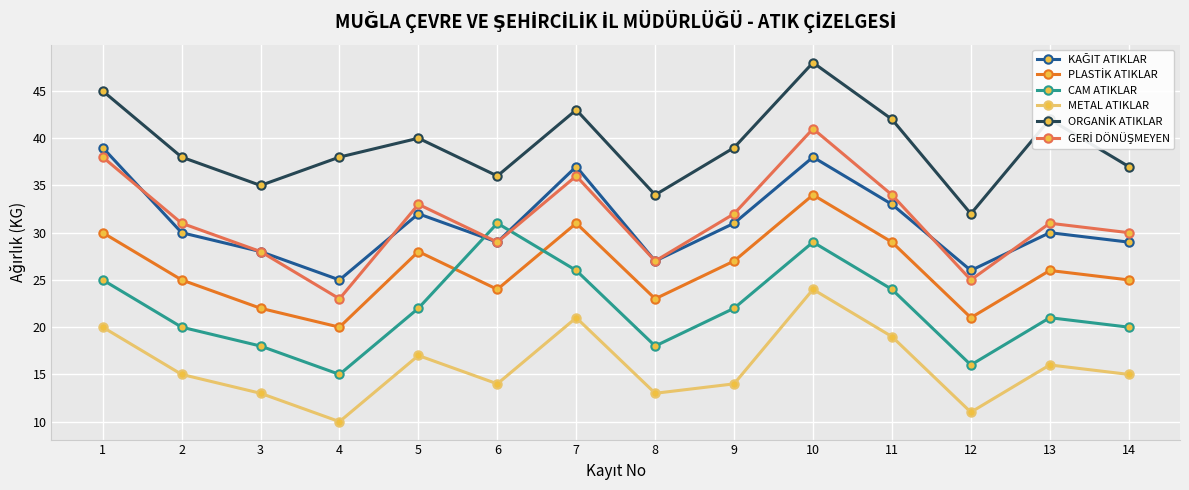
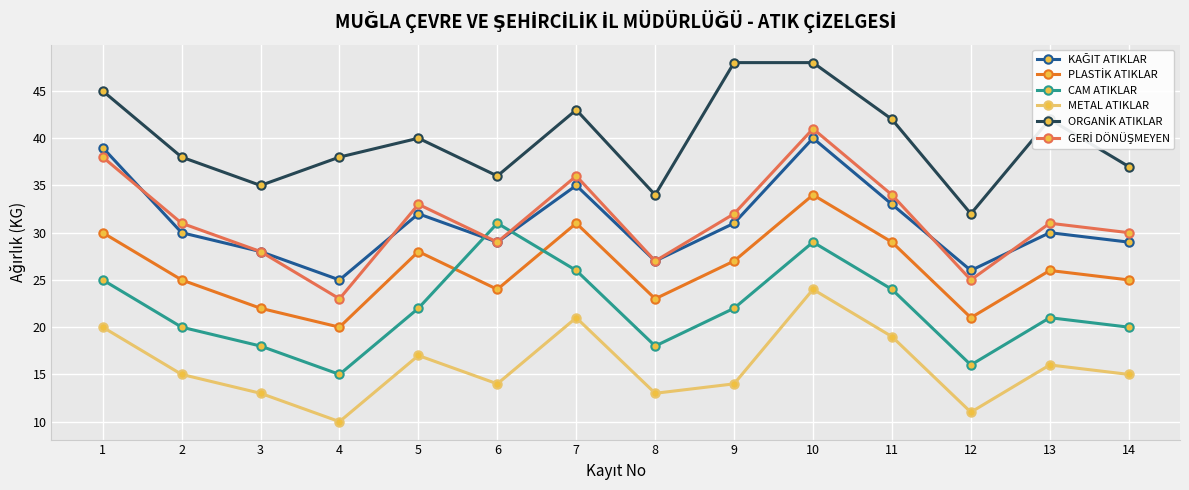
KAĞIT ATIKLAR, 7: 37 -> 35
ORGANİK ATIKLAR, 9: 39 -> 48
KAĞIT ATIKLAR, 10: 38 -> 40
